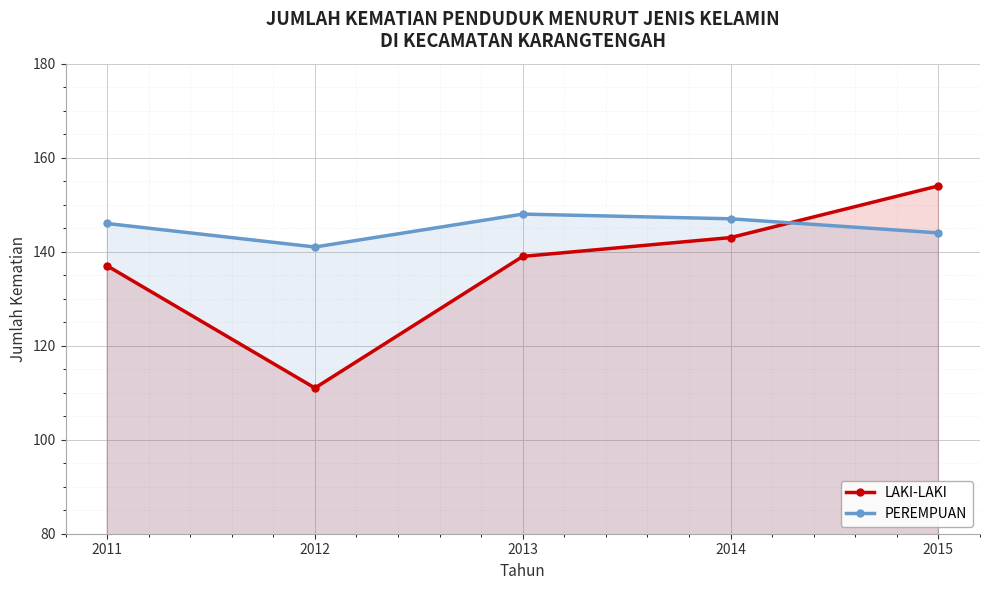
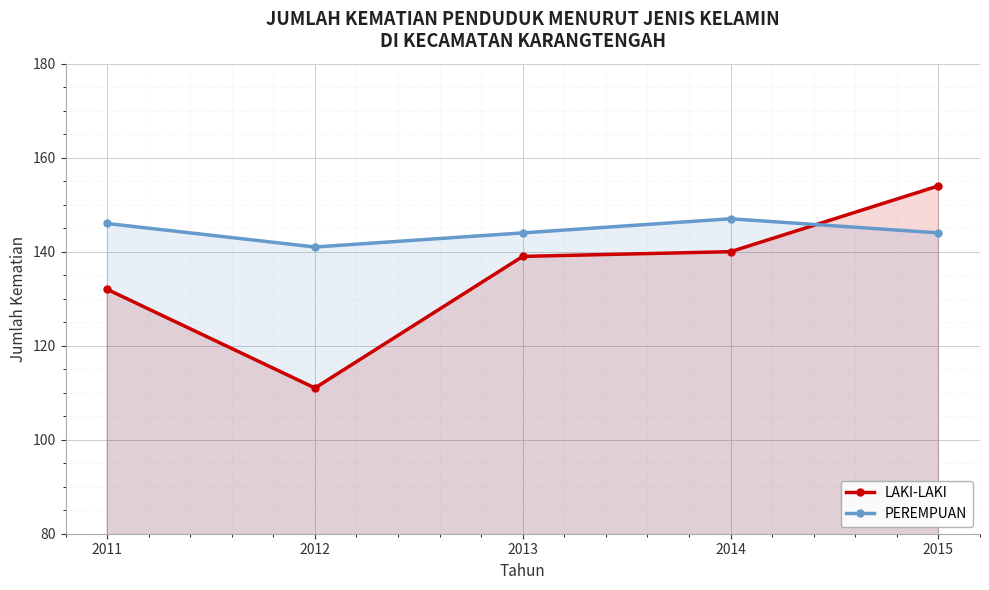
LAKI-LAKI, 2011: 137 -> 132
PEREMPUAN, 2013: 148 -> 144
LAKI-LAKI, 2014: 143 -> 140
